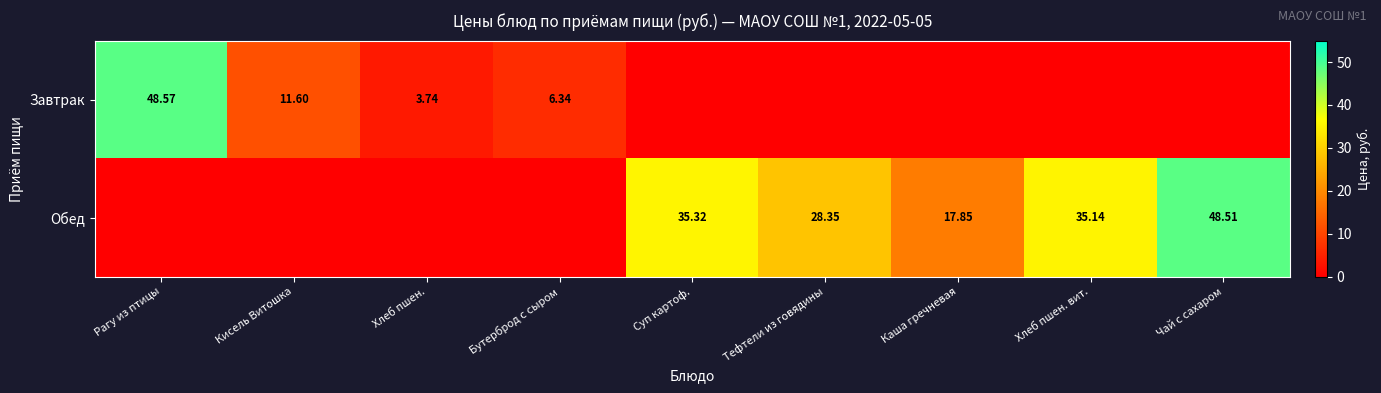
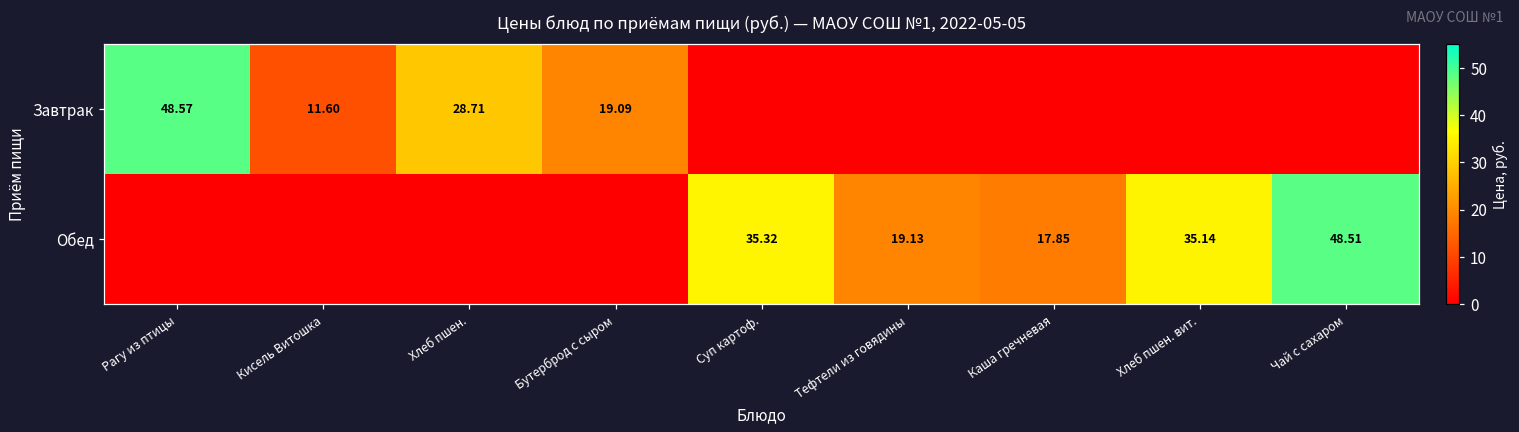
Завтрак, Хлеб пшен.: 3.74 -> 28.71
Завтрак, Бутерброд с сыром: 6.34 -> 19.09
Обед, Тефтели из говядины: 28.35 -> 19.13
